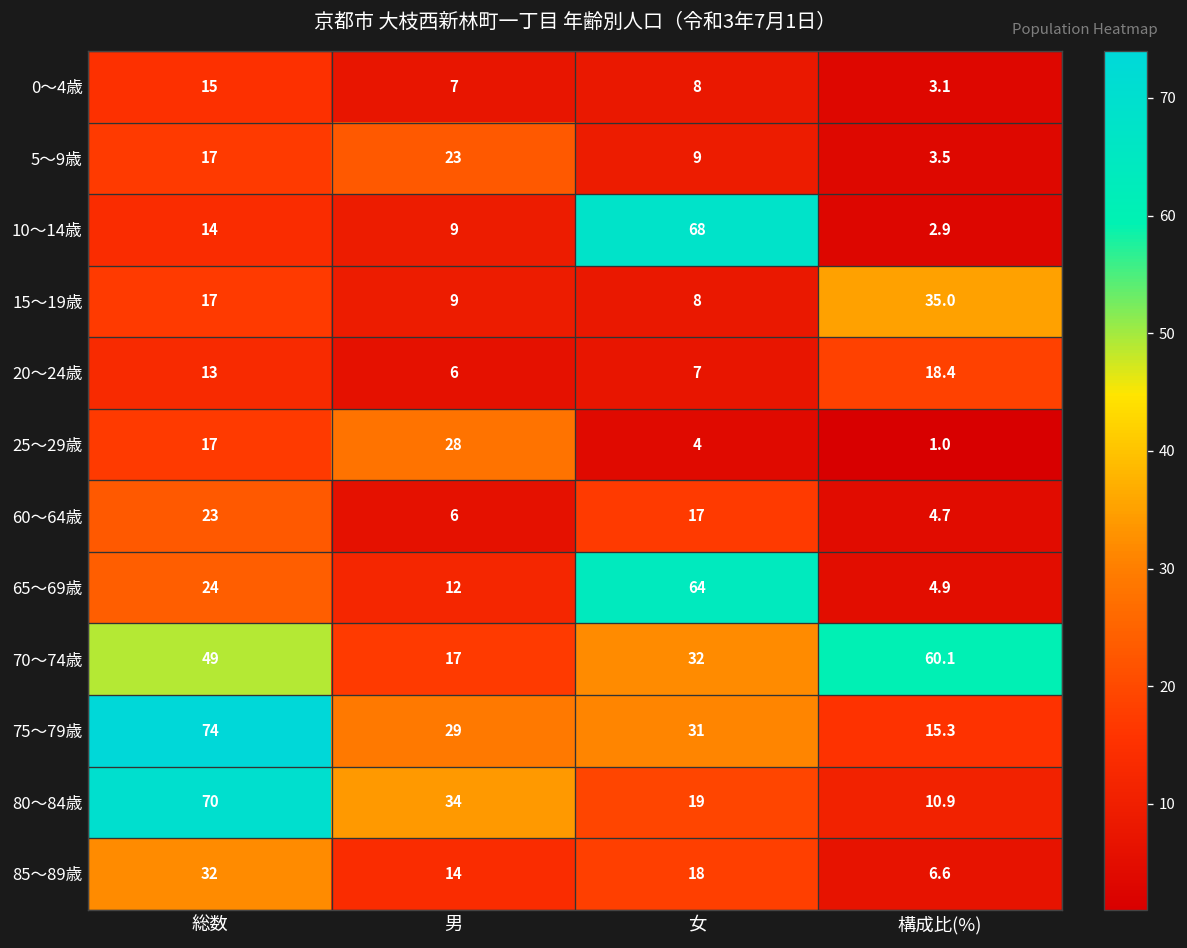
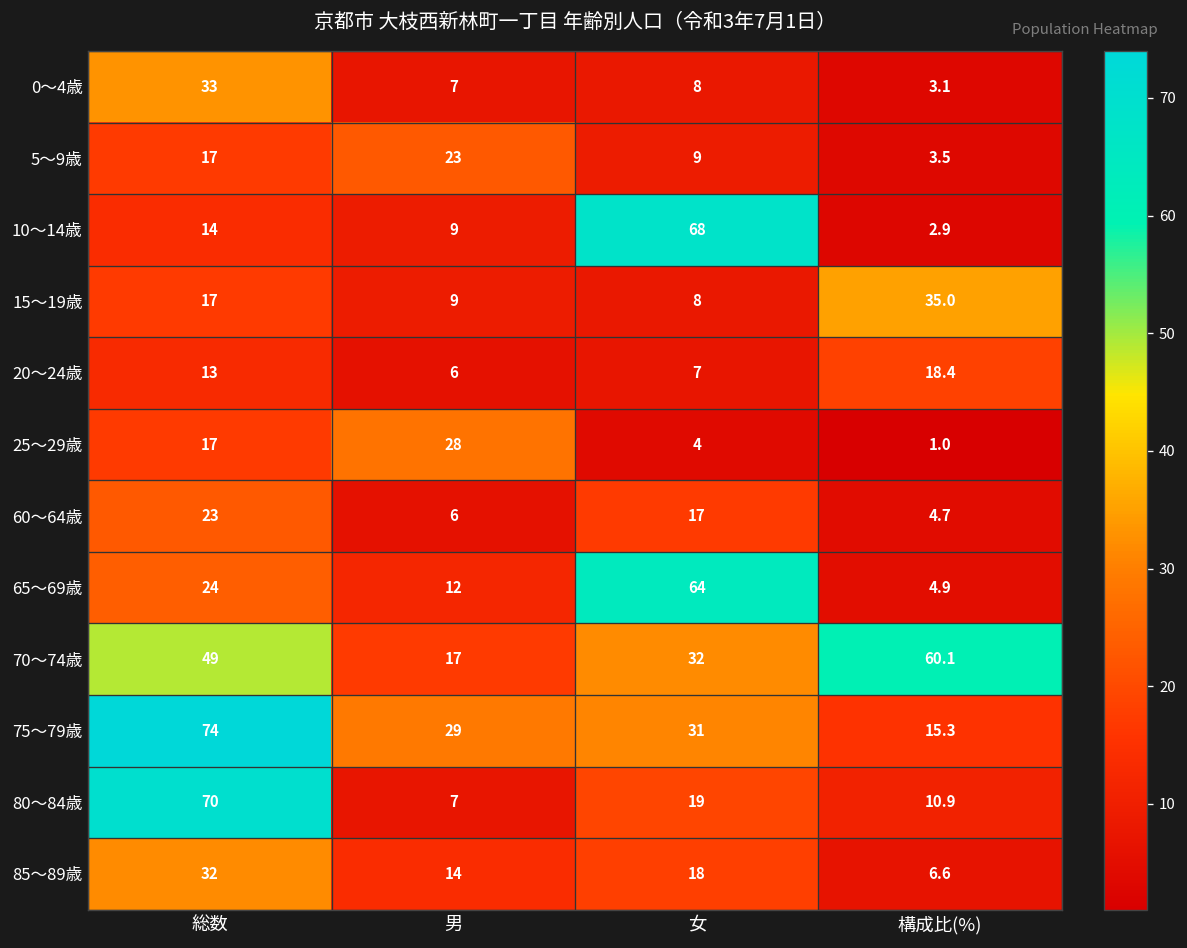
0～4歳, 総数: 15 -> 33
80～84歳, 男: 34 -> 7
